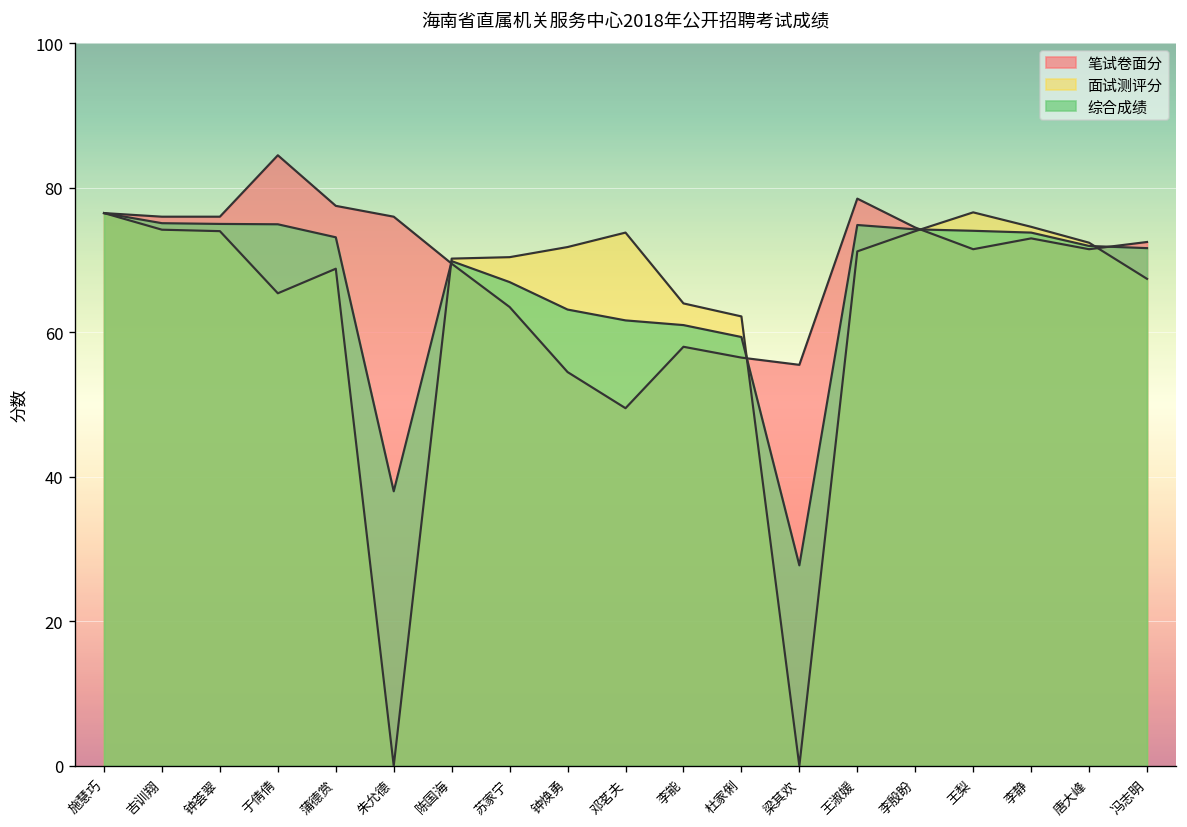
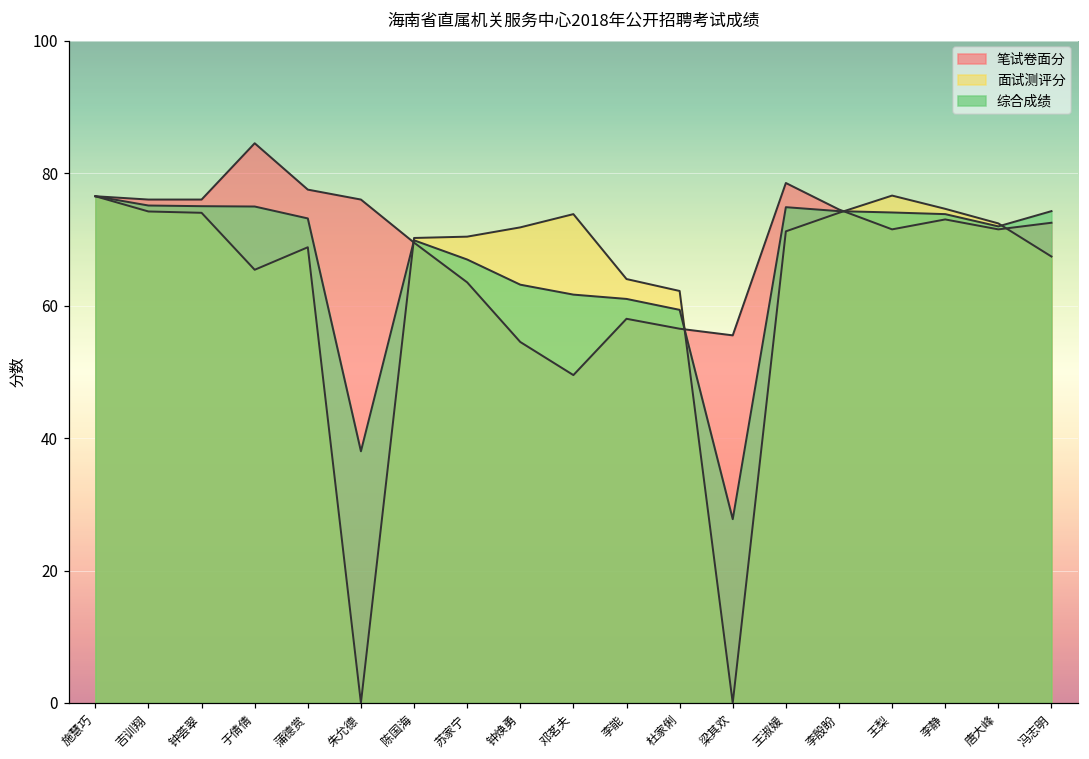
综合成绩, 冯志明: 72 -> 74
